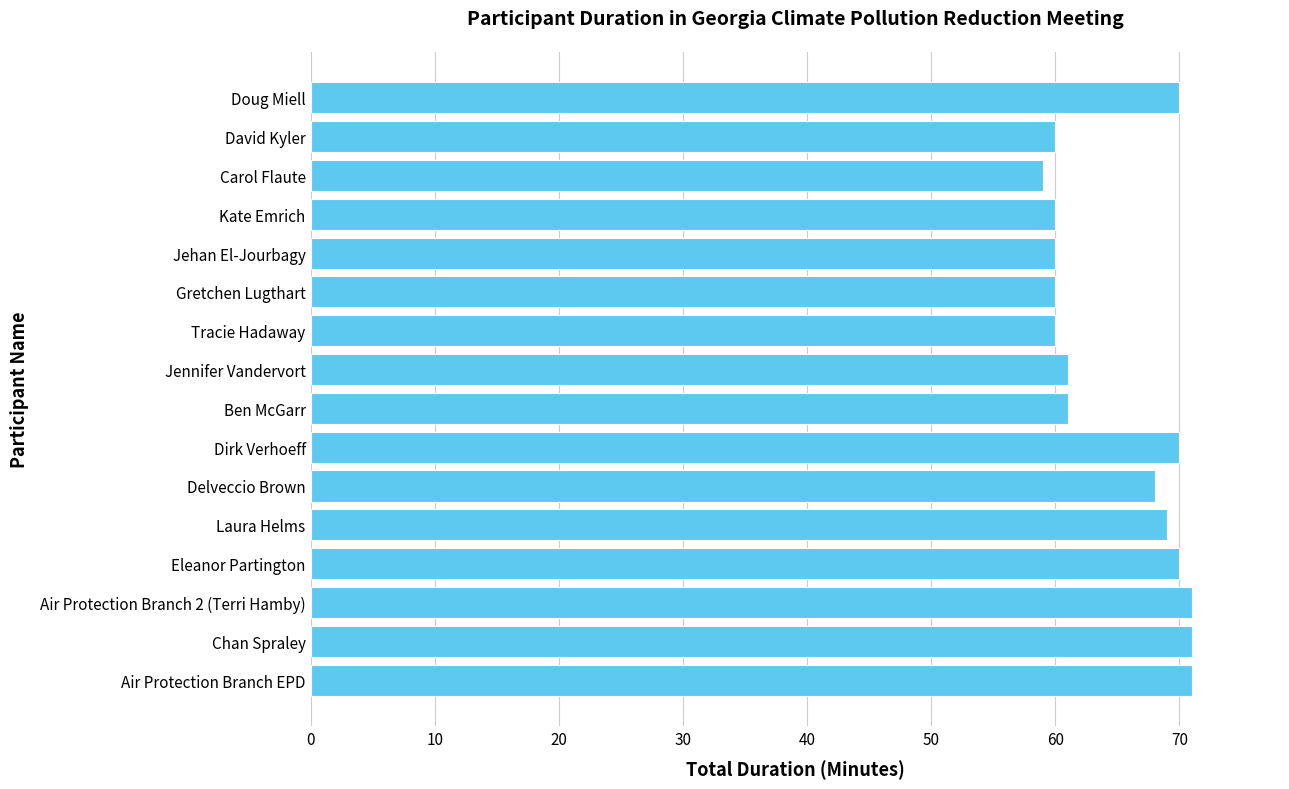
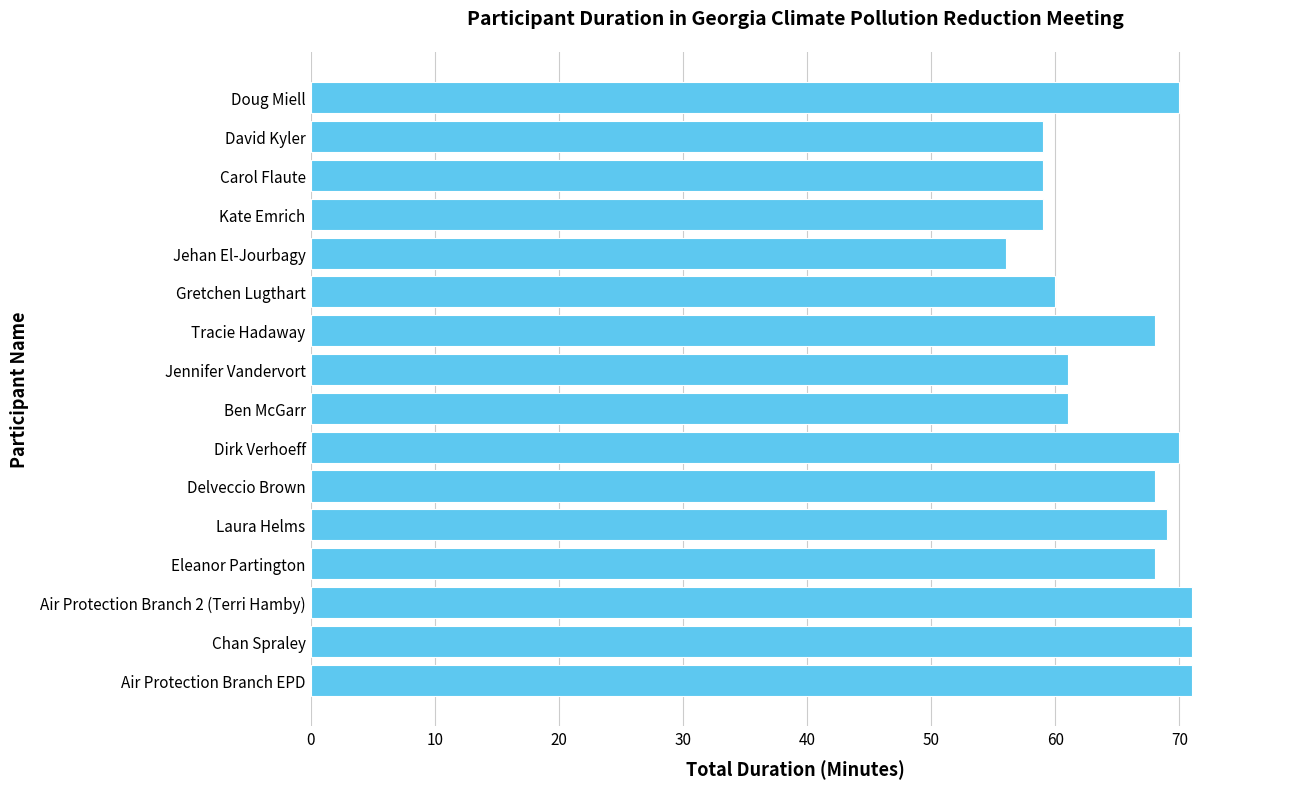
David Kyler: 60 -> 59
Kate Emrich: 60 -> 59
Jehan El-Jourbagy: 60 -> 56
Tracie Hadaway: 60 -> 68
Eleanor Partington: 70 -> 68
